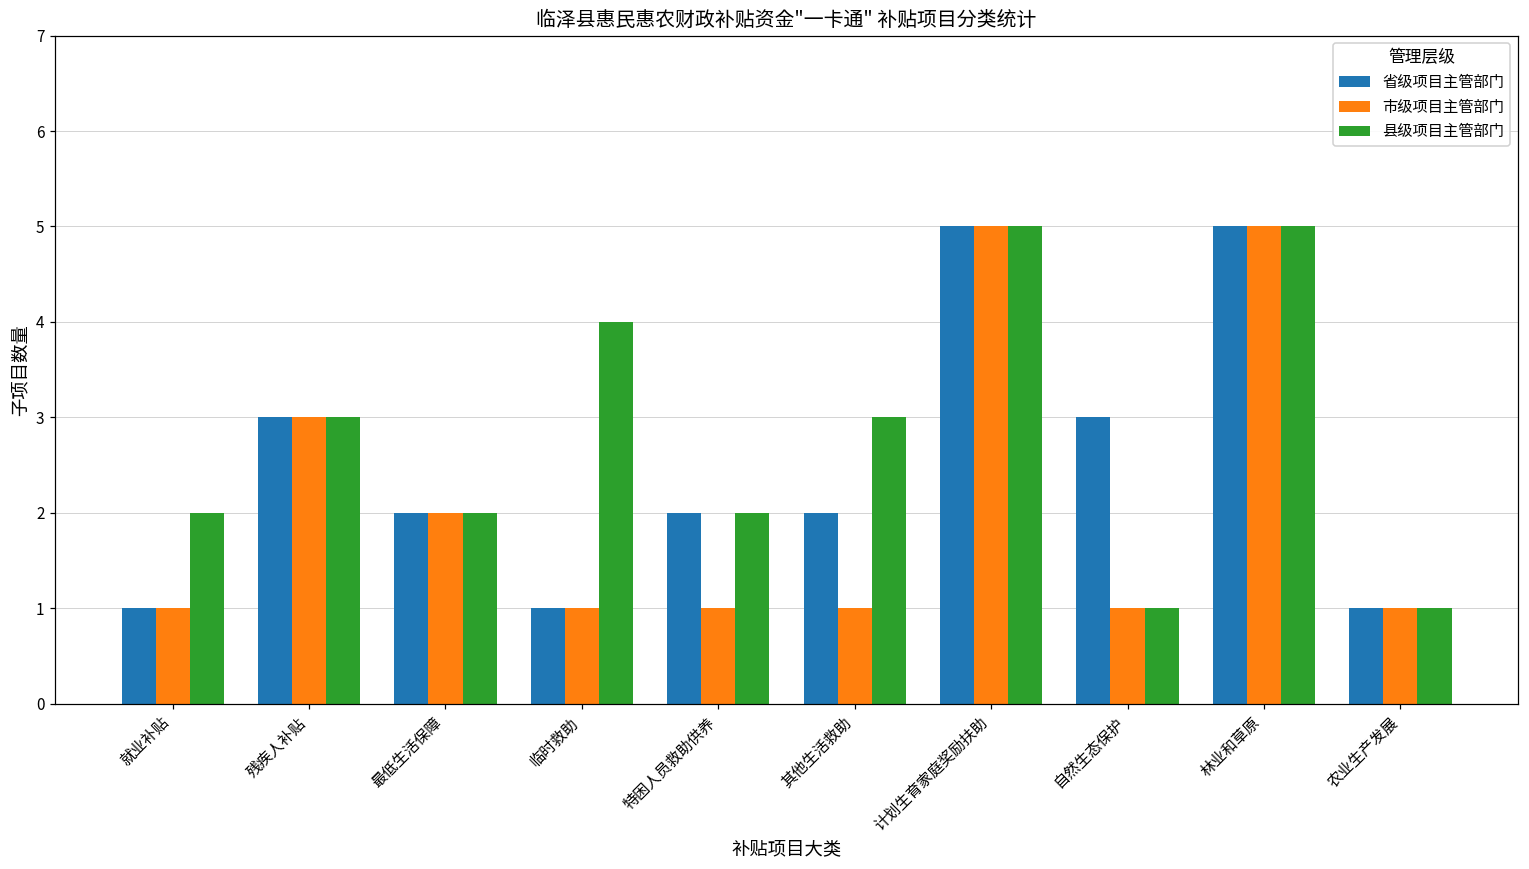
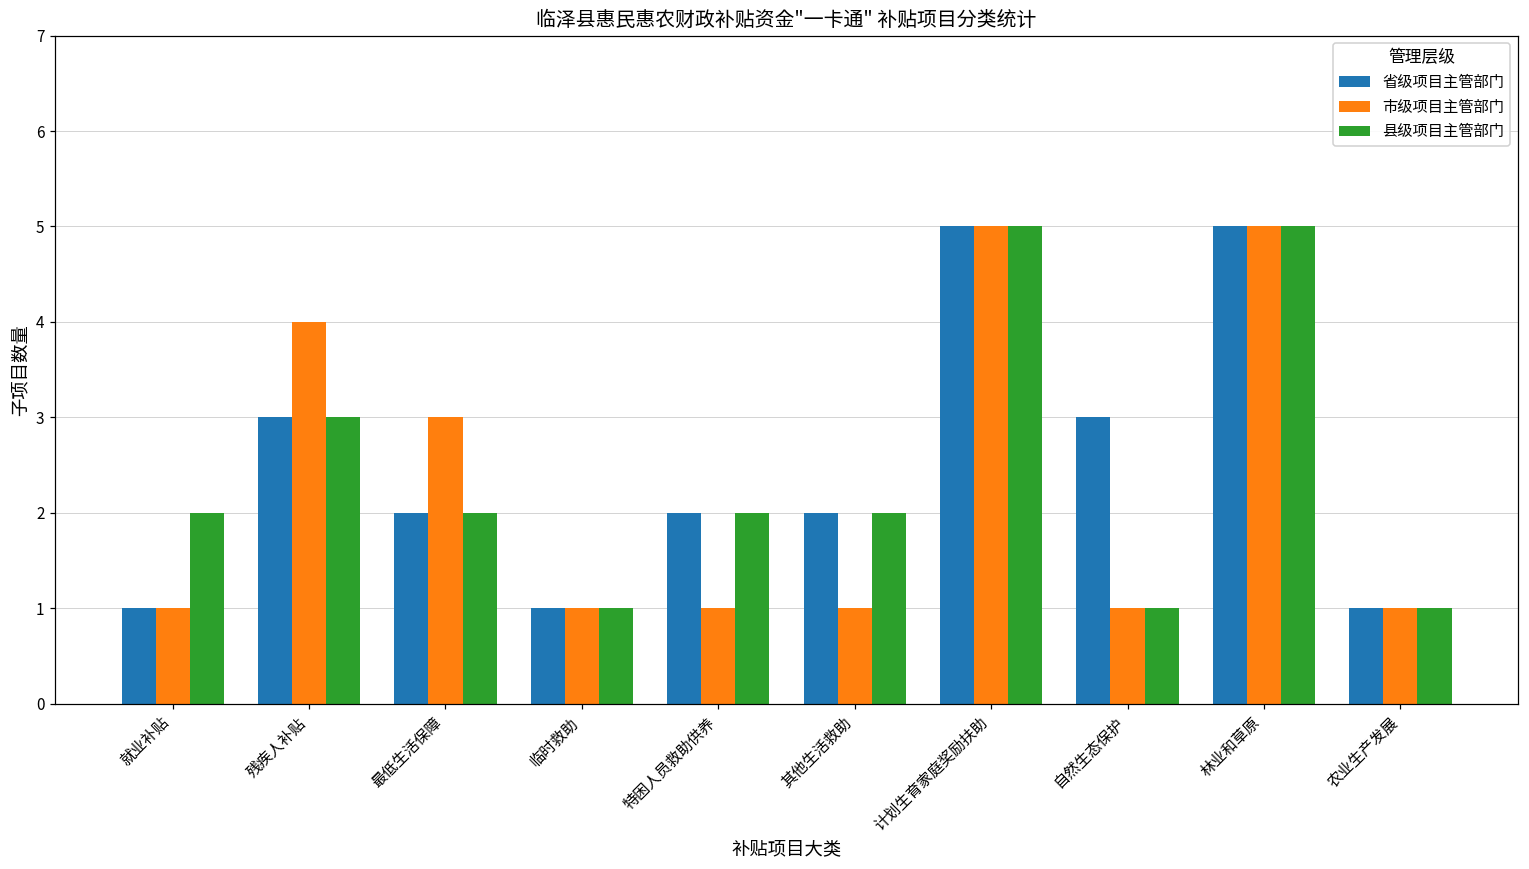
市级项目主管部门, 残疾人补贴: 3 -> 4
市级项目主管部门, 最低生活保障: 2 -> 3
县级项目主管部门, 临时救助: 4 -> 1
县级项目主管部门, 其他生活救助: 3 -> 2
